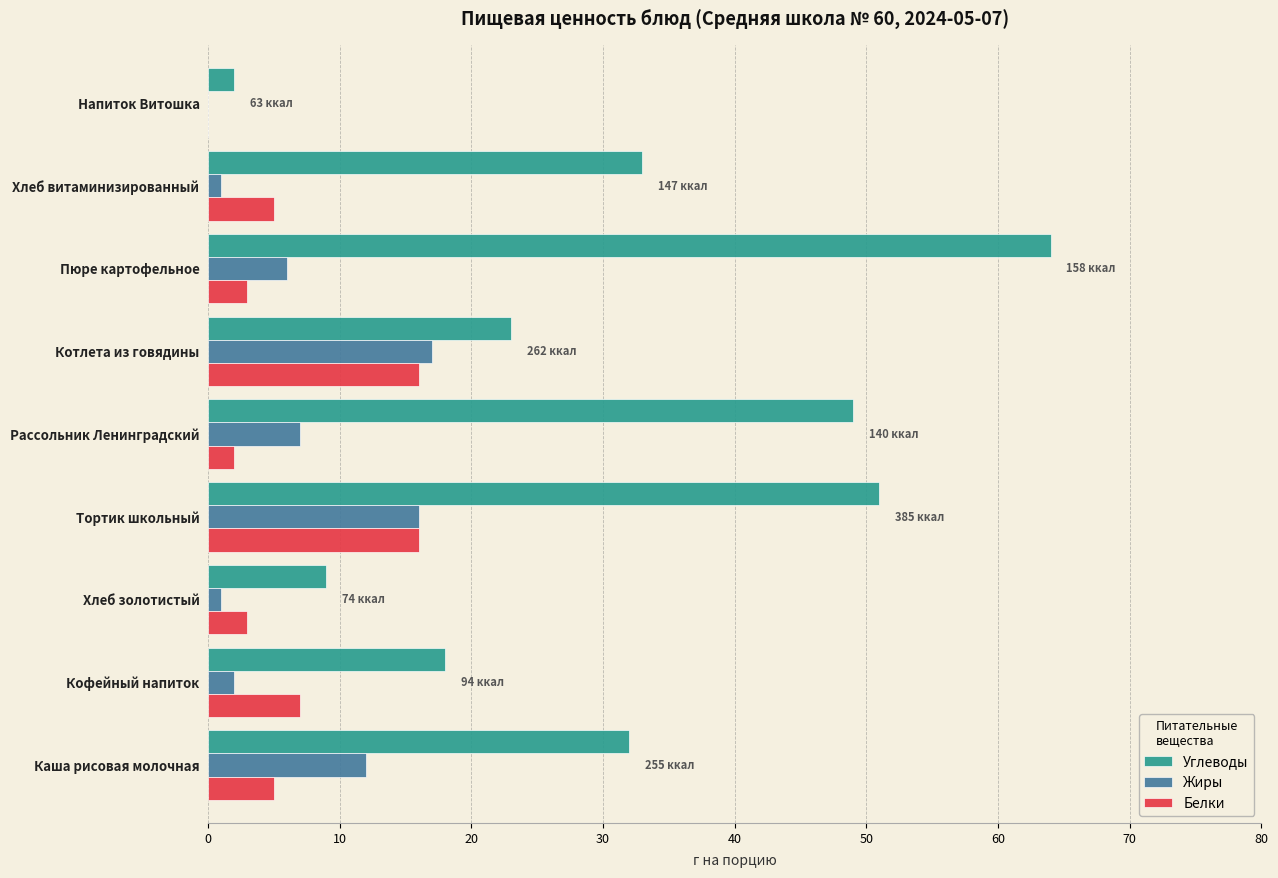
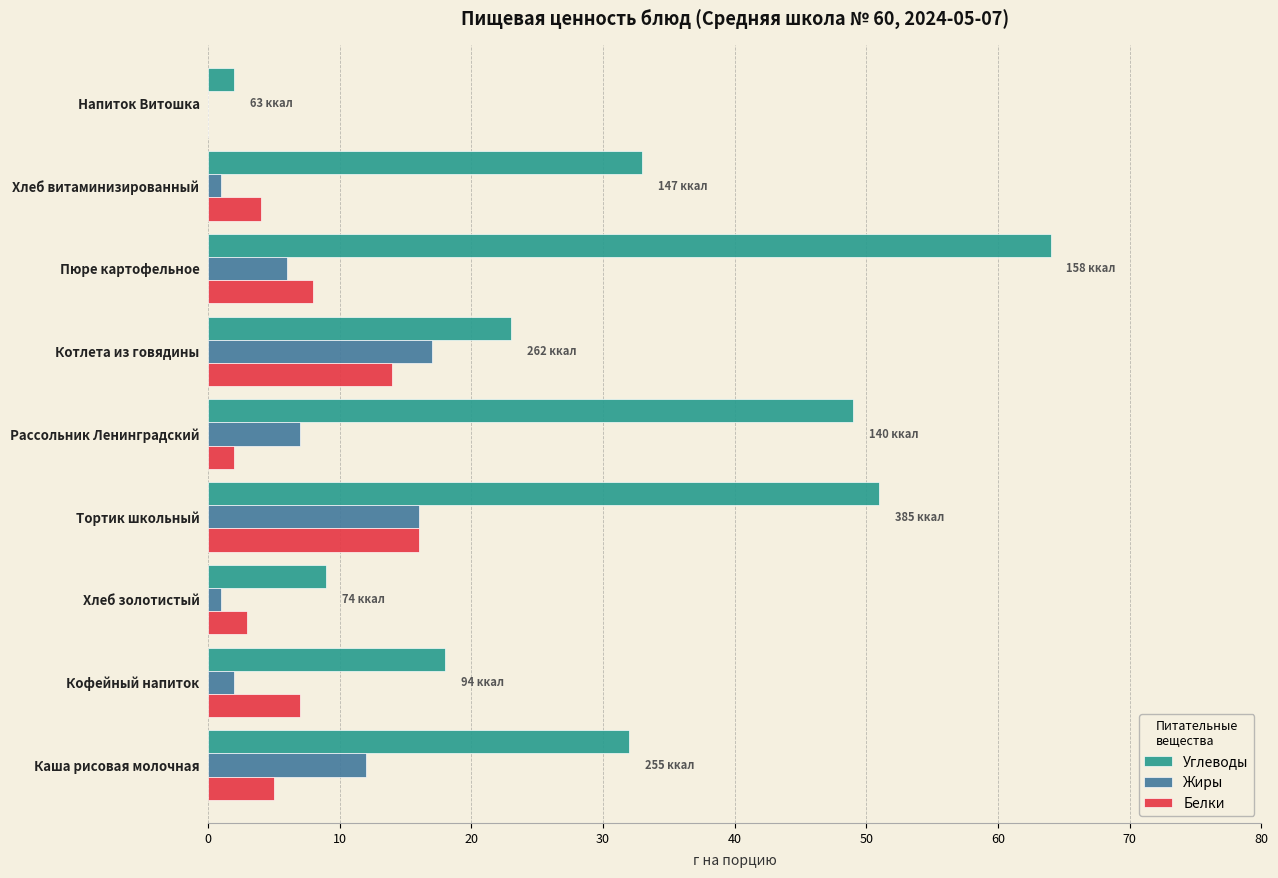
Белки, Хлеб витаминизированный: 5 -> 4
Белки, Пюре картофельное: 3 -> 8
Белки, Котлета из говядины: 16 -> 14
